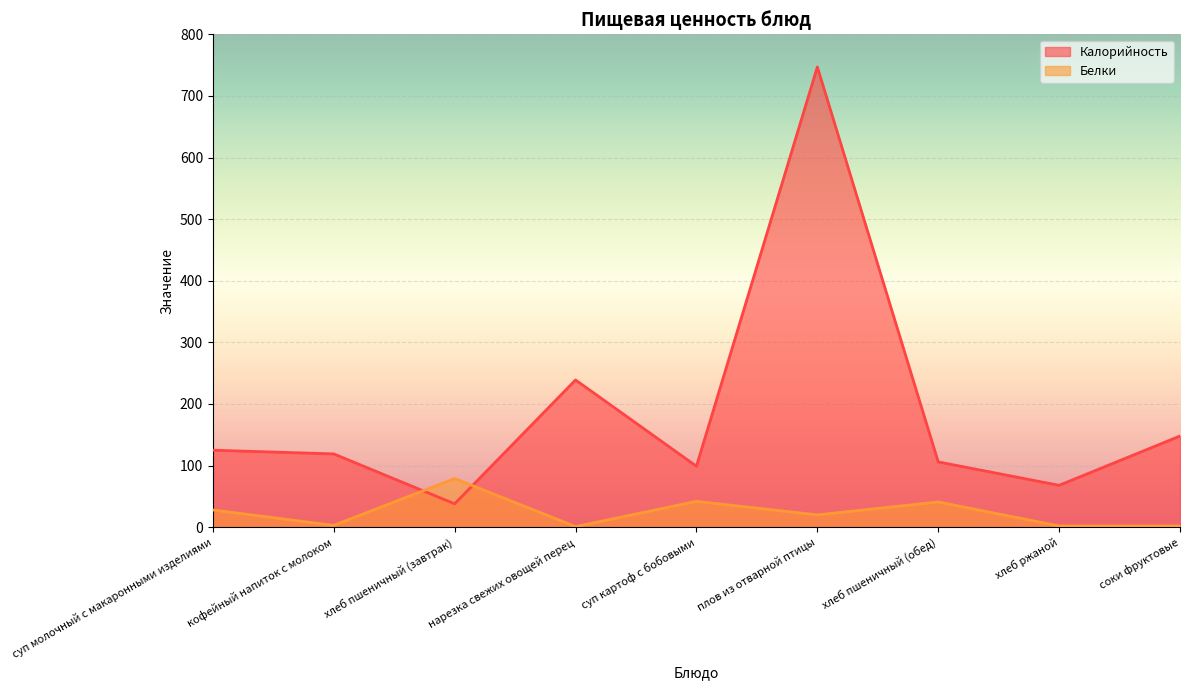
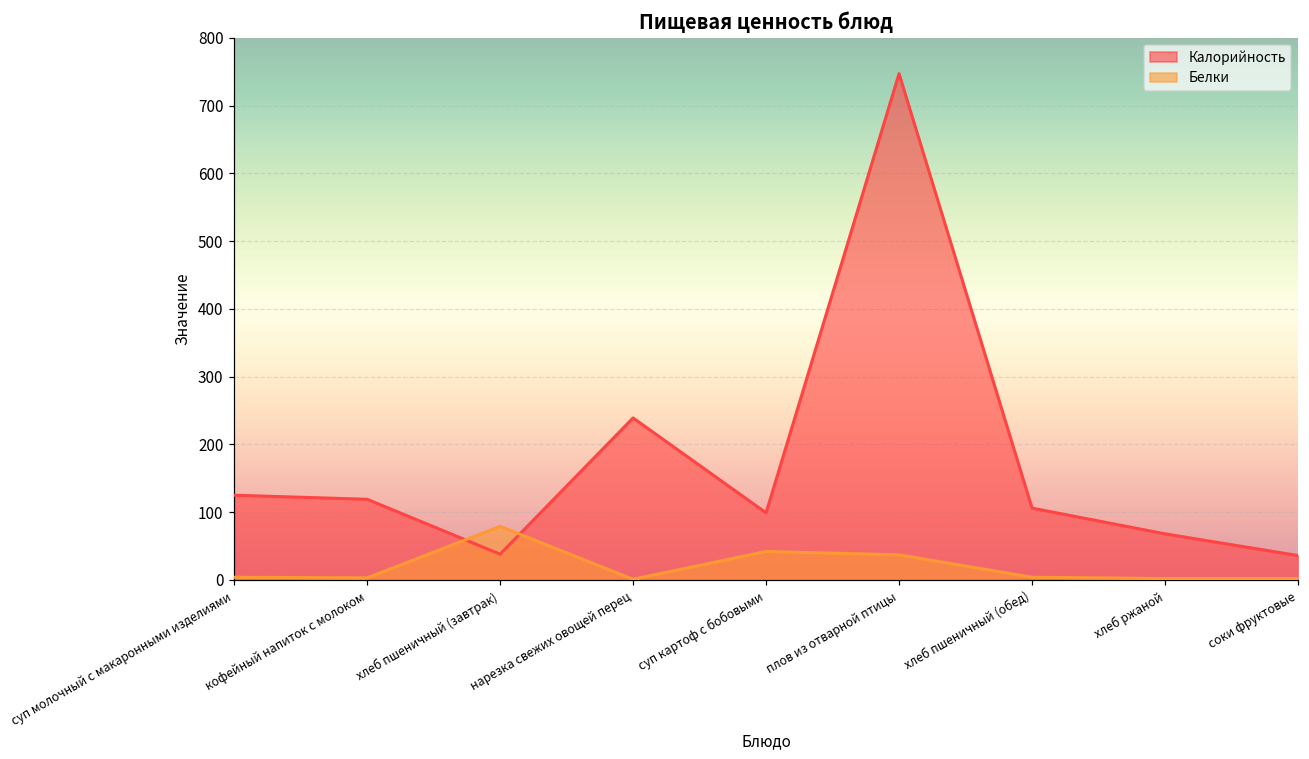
Белки, суп молочный с макаронными изделиями: 30 -> 0
Белки, плов из отварной птицы: 20 -> 40
Белки, хлеб пшеничный (обед): 40 -> 0
Калорийность, соки фруктовые: 150 -> 40
